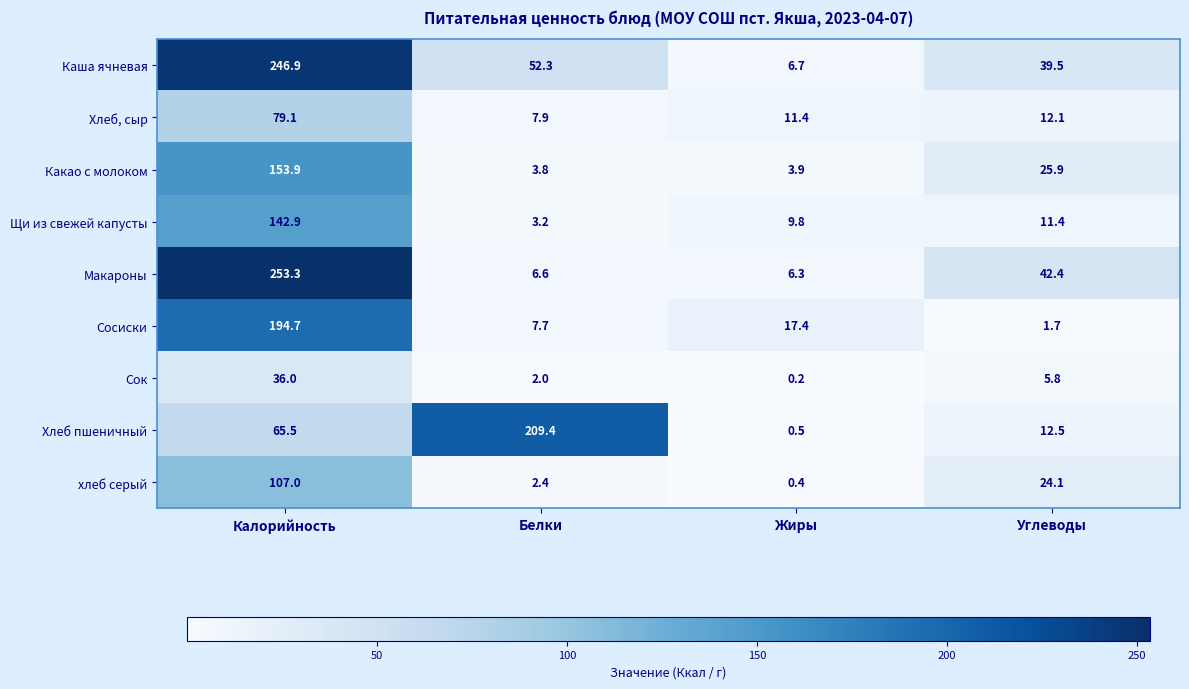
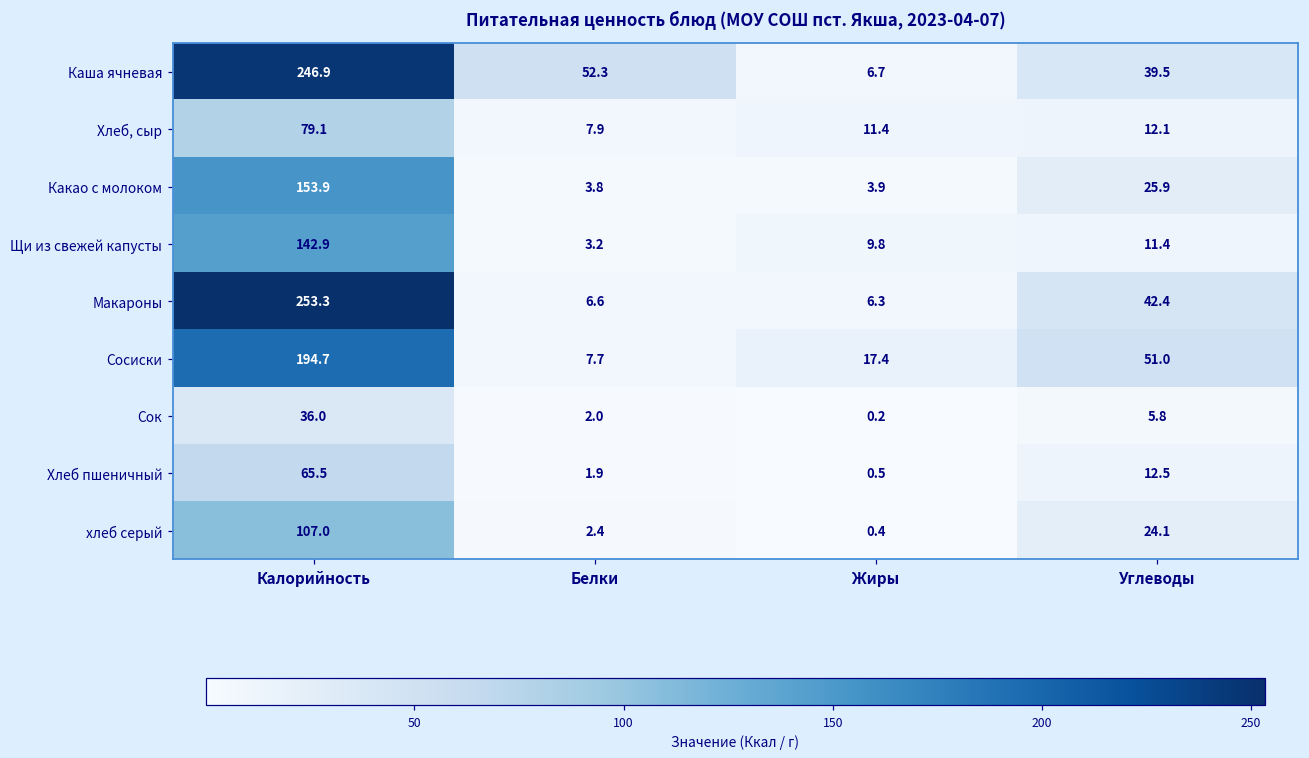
Сосиски, Углеводы: 1.7 -> 51.0
Хлеб пшеничный, Белки: 209.4 -> 1.9
